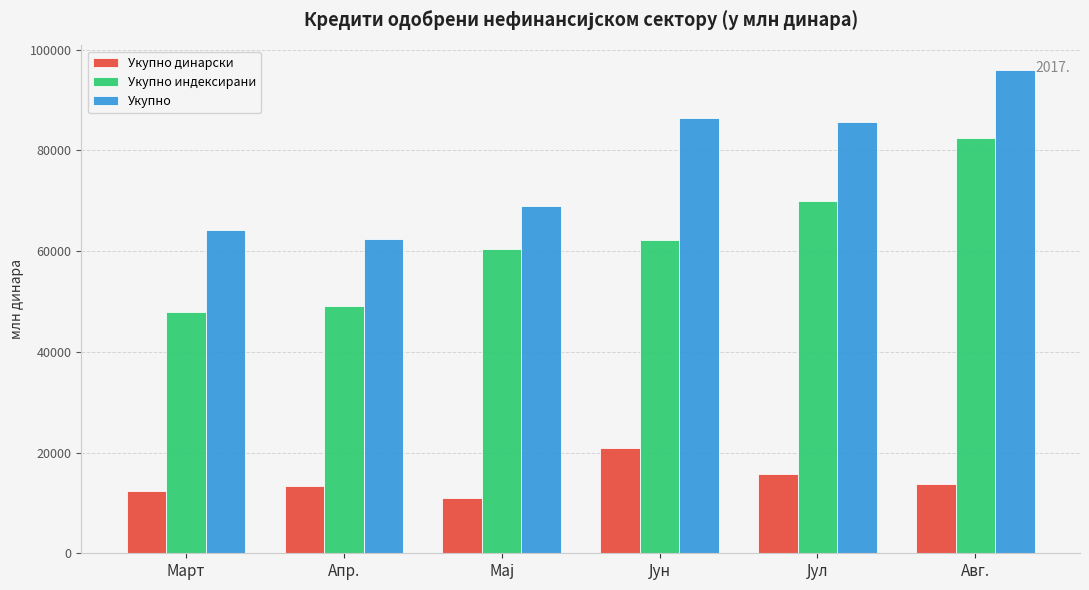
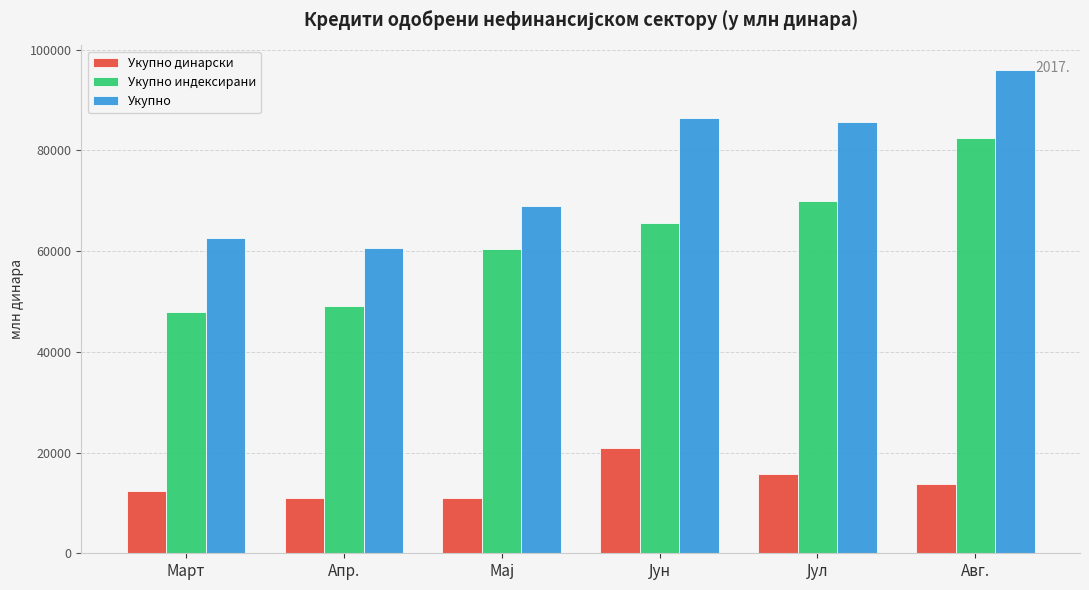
Укупно, Март: 64000 -> 63000
Укупно динарски, Апр.: 13000 -> 11000
Укупно, Апр.: 62000 -> 61000
Укупно индексирани, Јун: 62000 -> 66000
